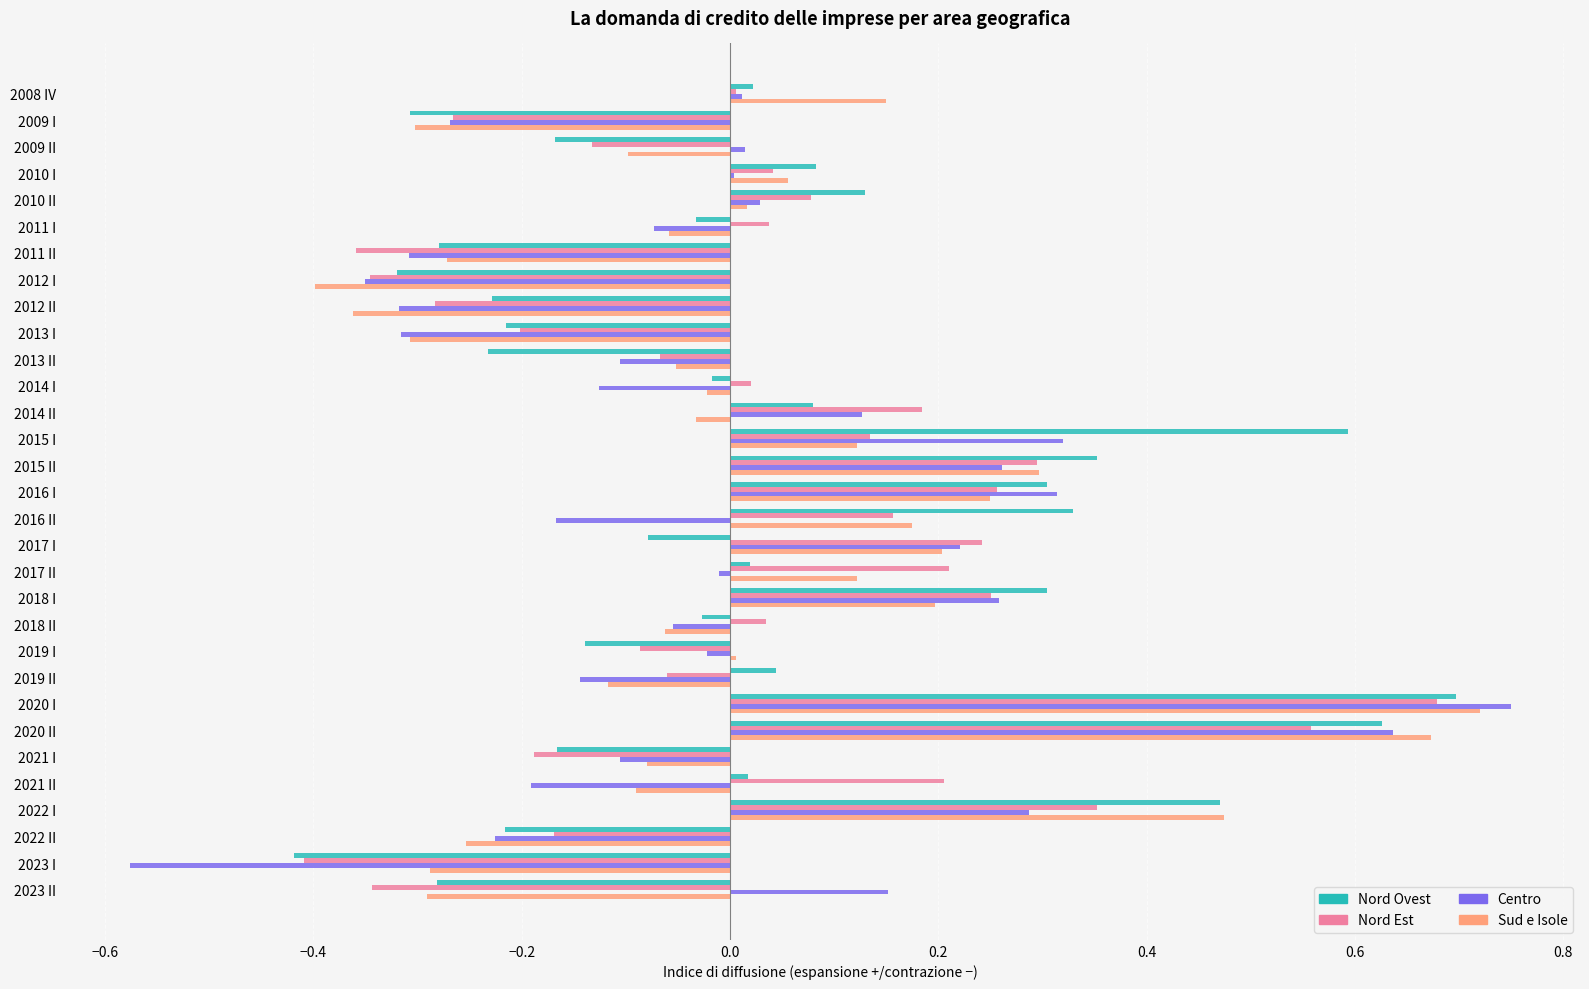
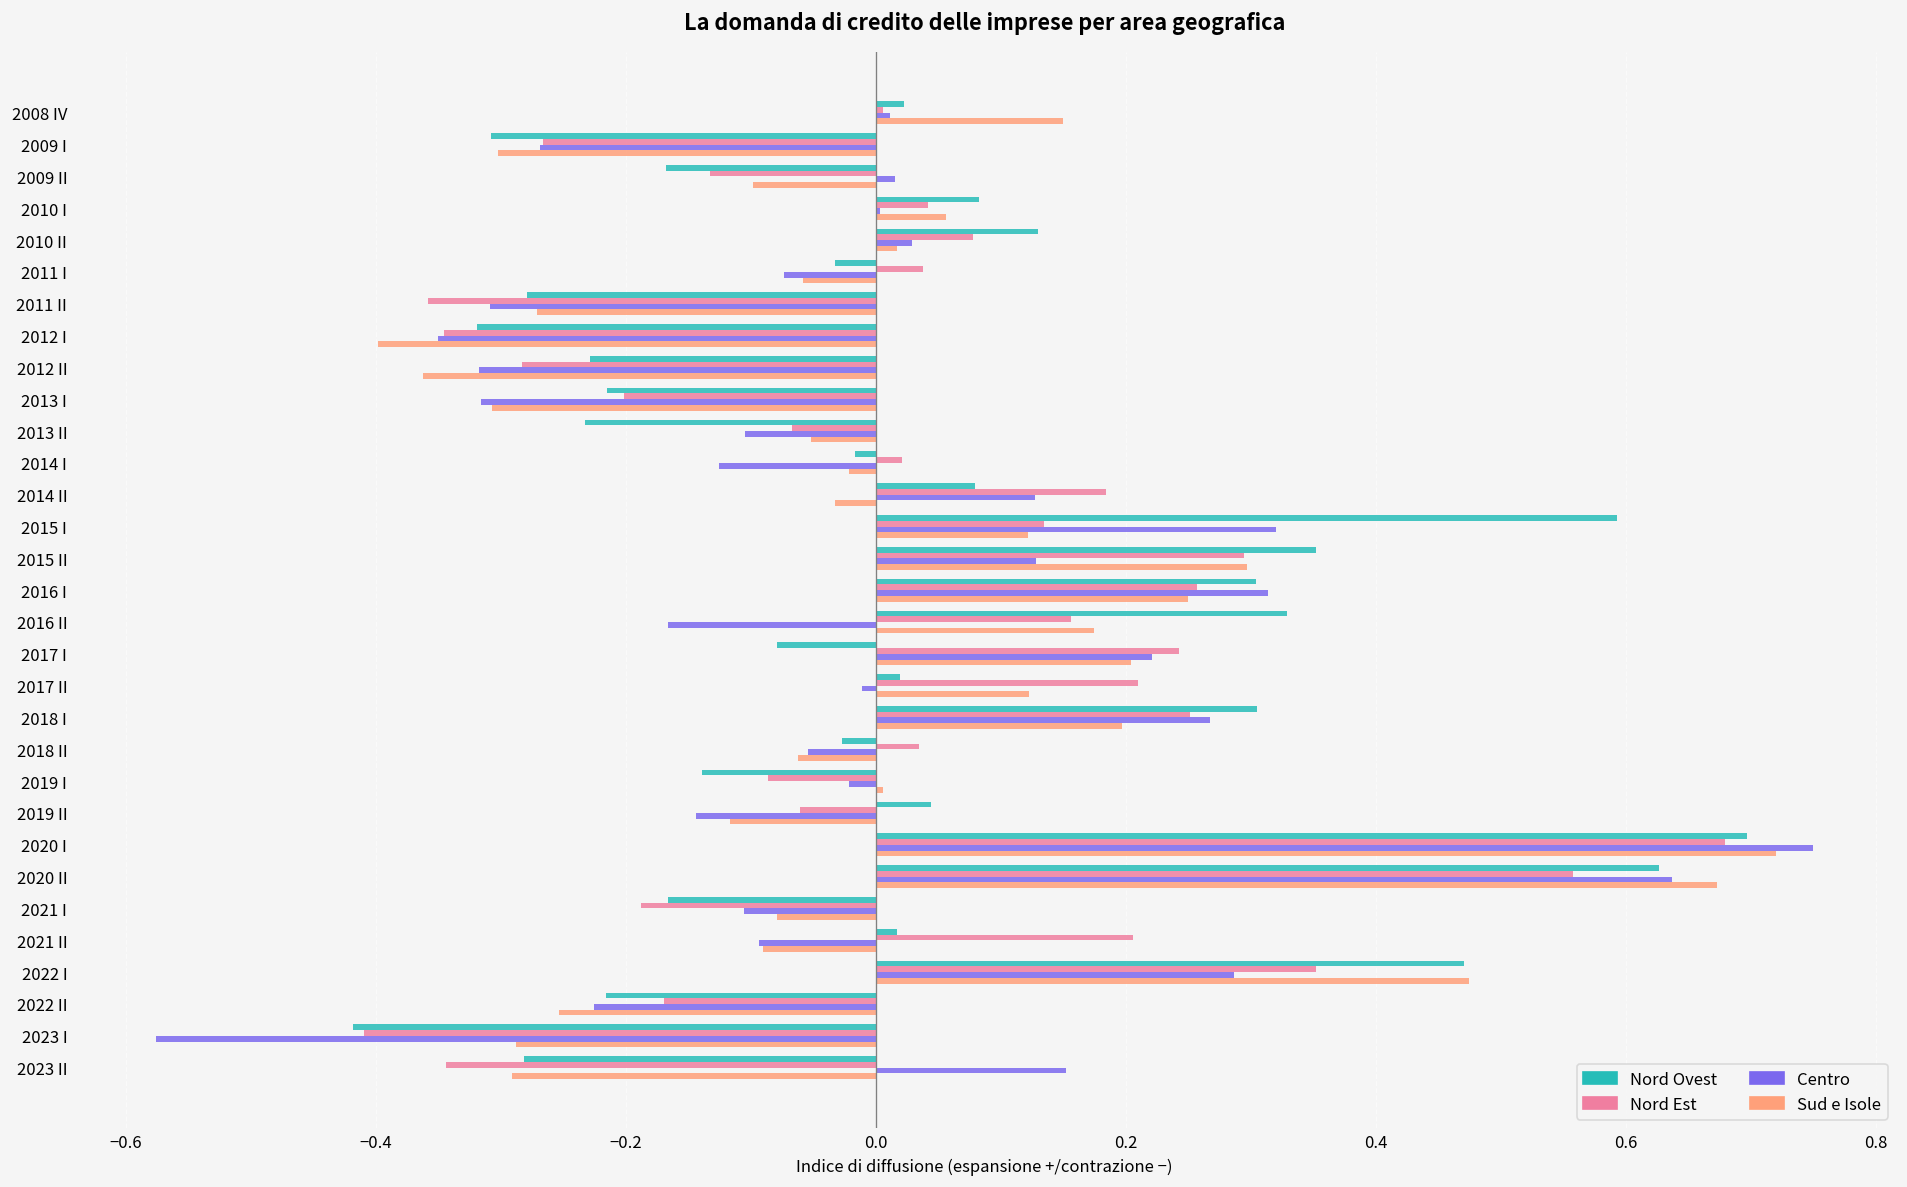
Centro, 2015 II: 0.261 -> 0.128
Centro, 2018 I: 0.259 -> 0.267
Centro, 2021 II: -0.191 -> -0.094
